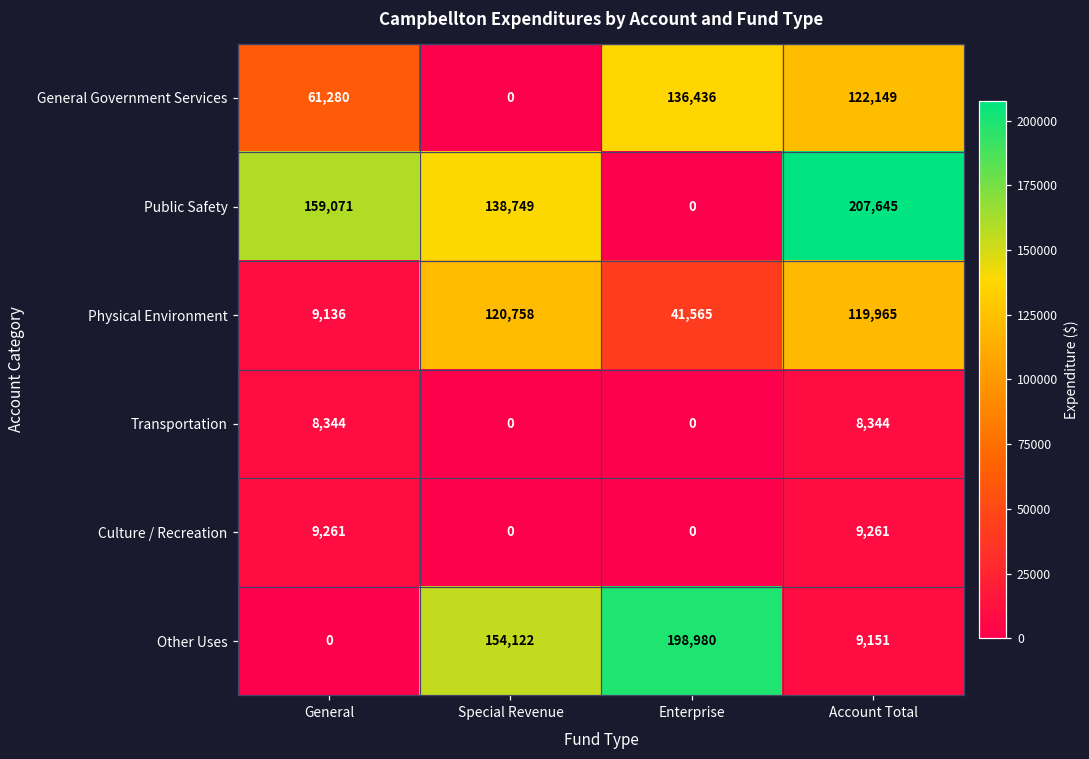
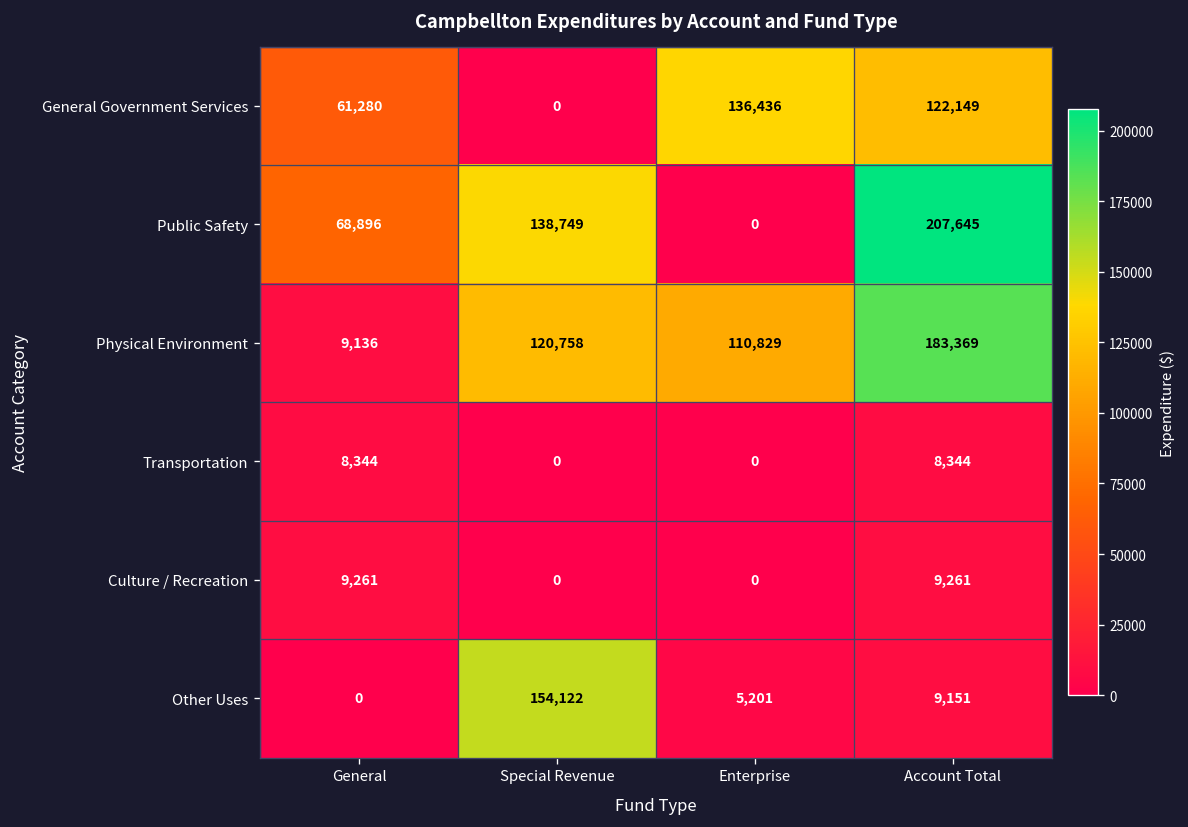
Public Safety, General: 159,071 -> 68,896
Physical Environment, Enterprise: 41,565 -> 110,829
Physical Environment, Account Total: 119,965 -> 183,369
Other Uses, Enterprise: 198,980 -> 5,201
